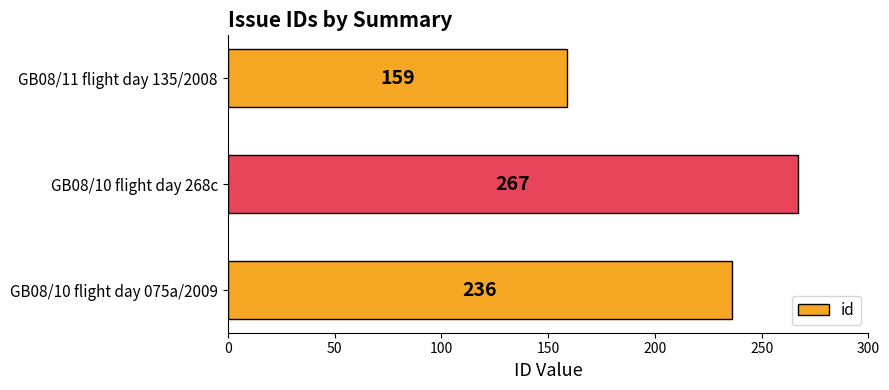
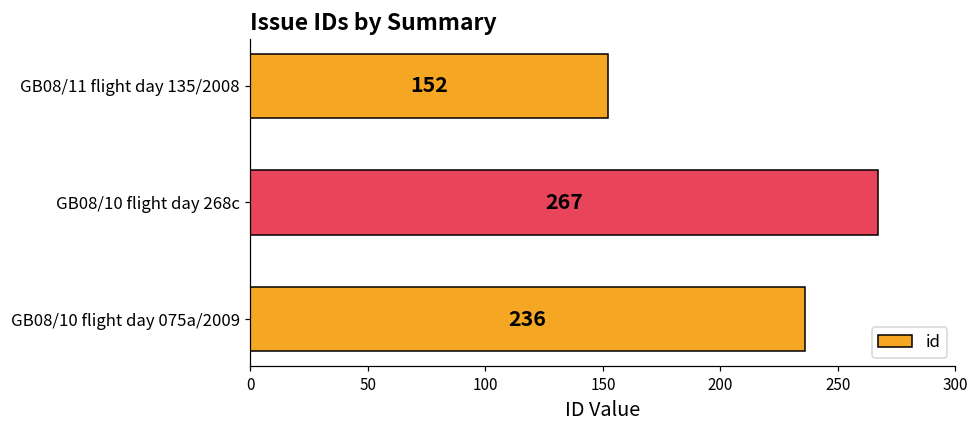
GB08/11 flight day 135/2008: 159 -> 152
